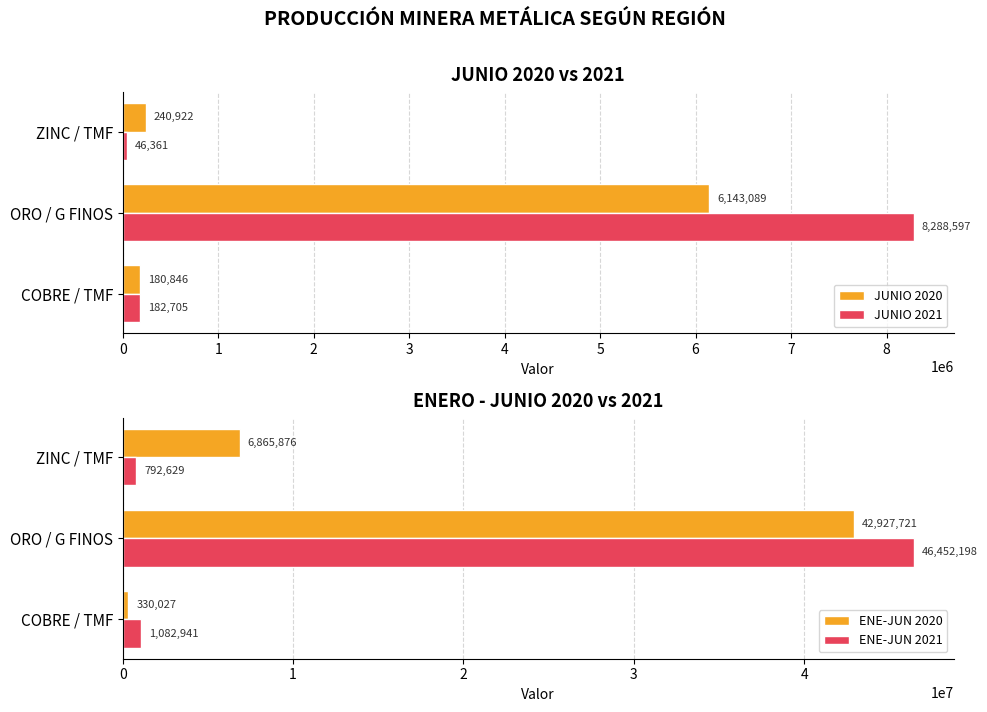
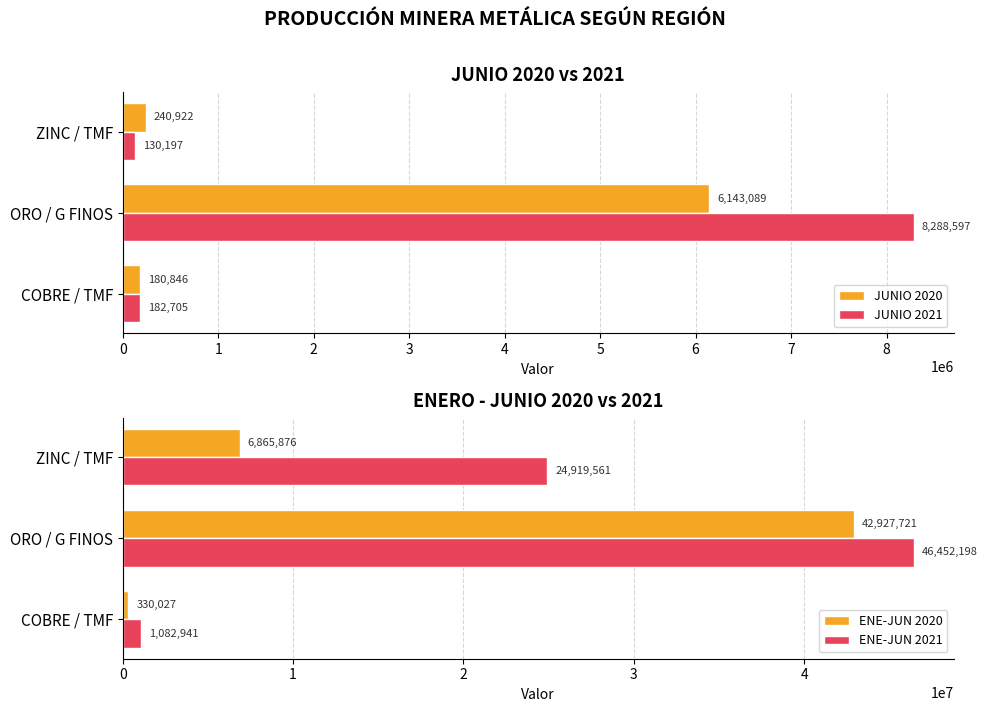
JUNIO 2020 vs 2021, JUNIO 2021, ZINC / TMF: 46,361 -> 130,197
ENERO - JUNIO 2020 vs 2021, ENE-JUN 2021, ZINC / TMF: 792,629 -> 24,919,561
